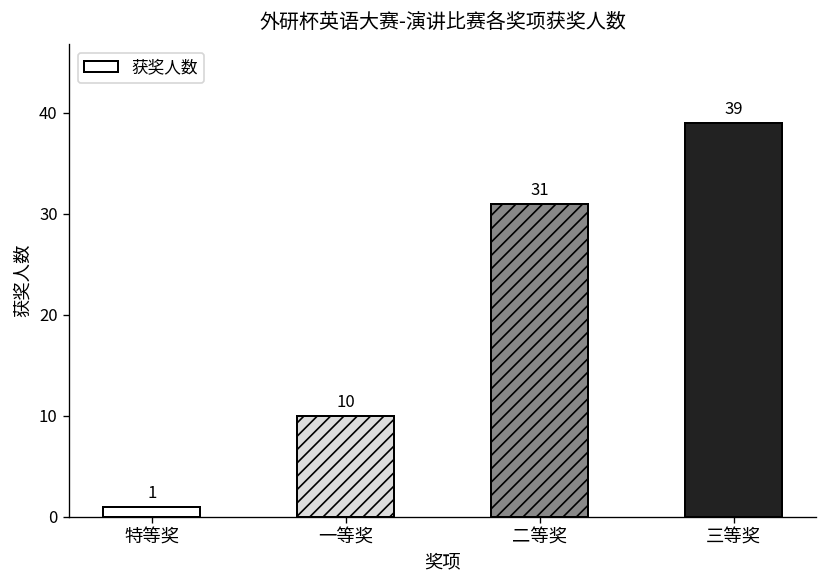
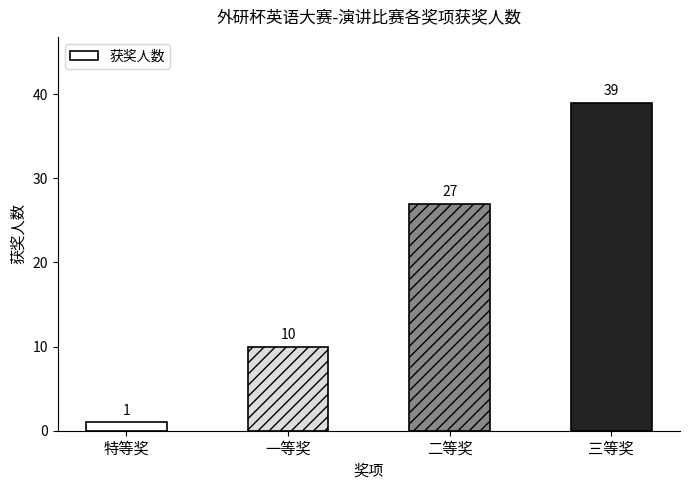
二等奖: 31 -> 27
